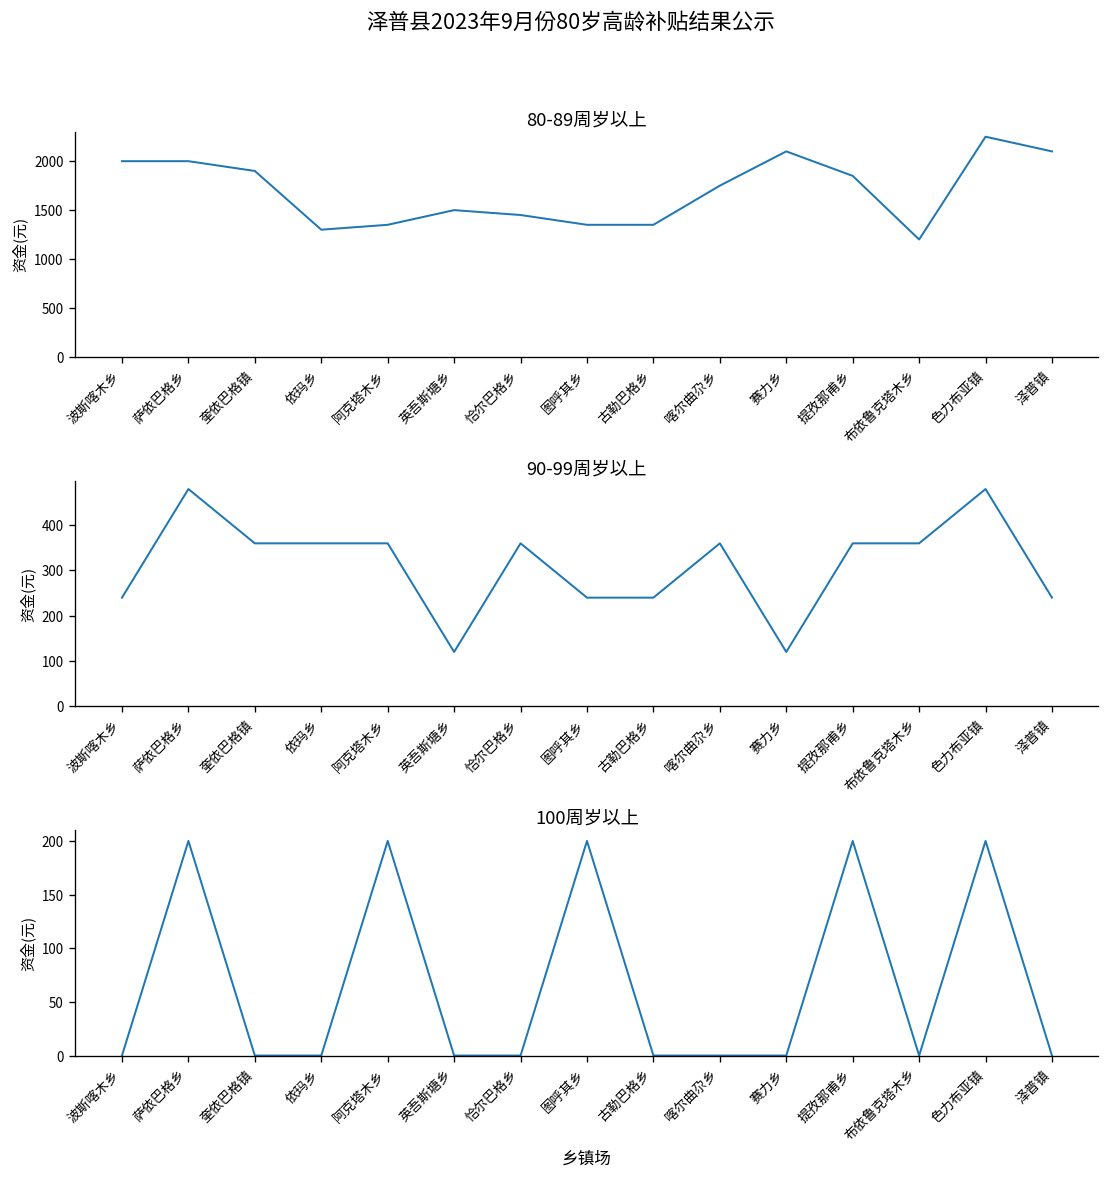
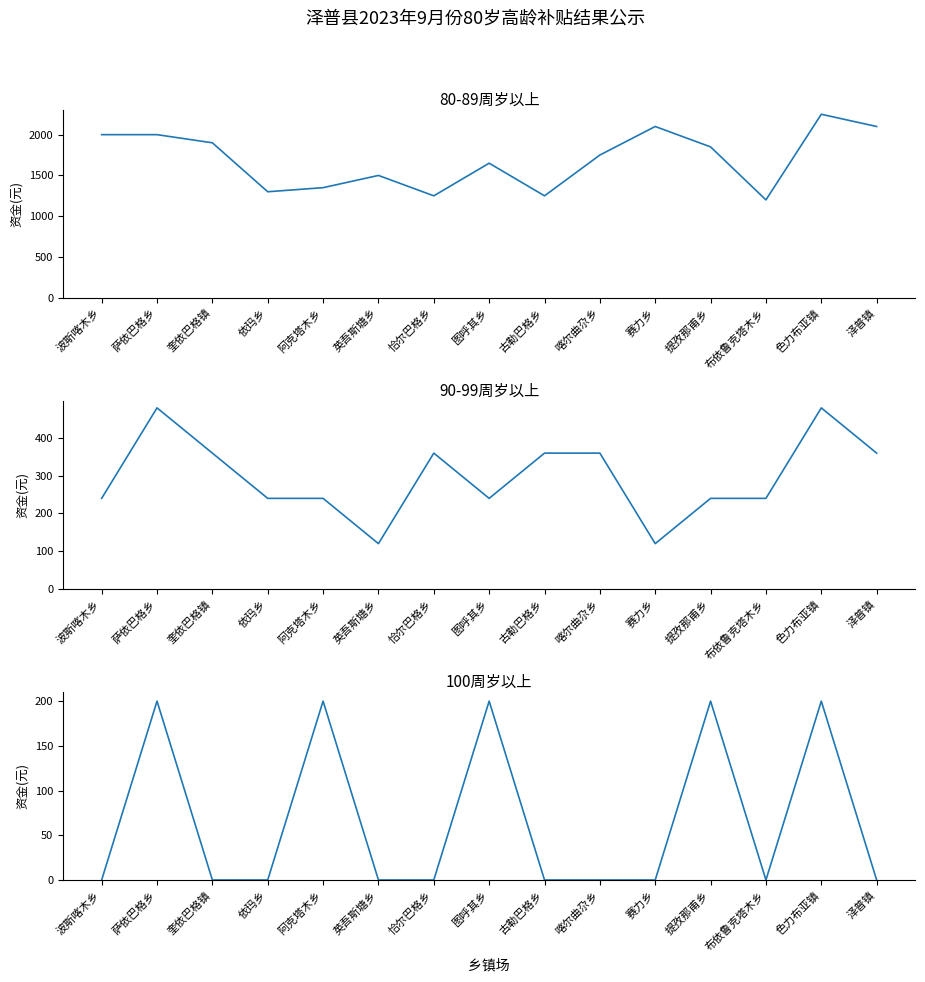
80-89周岁以上, 恰尔巴格乡: 1500 -> 1300
80-89周岁以上, 图呼其乡: 1400 -> 1700
80-89周岁以上, 古勒巴格乡: 1400 -> 1300
90-99周岁以上, 依玛乡: 360 -> 240
90-99周岁以上, 阿克塔木乡: 360 -> 240
90-99周岁以上, 古勒巴格乡: 240 -> 360
90-99周岁以上, 提孜那甫乡: 360 -> 240
90-99周岁以上, 布依鲁克塔木乡: 360 -> 240
90-99周岁以上, 泽普镇: 240 -> 360
